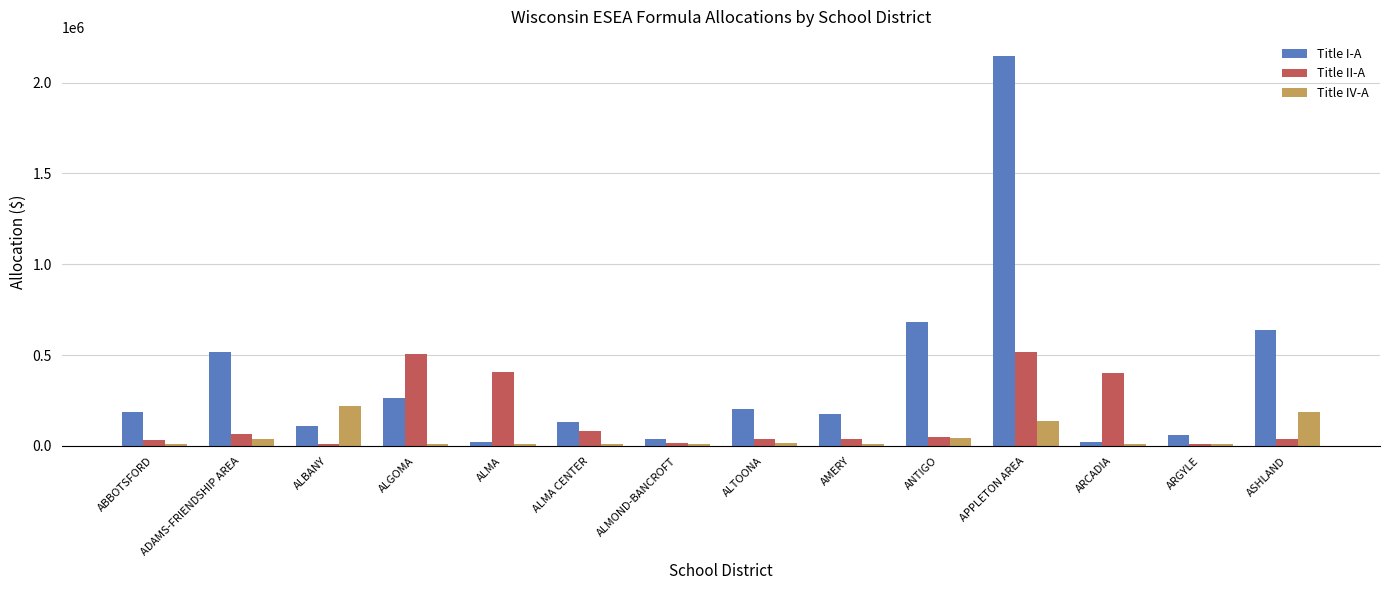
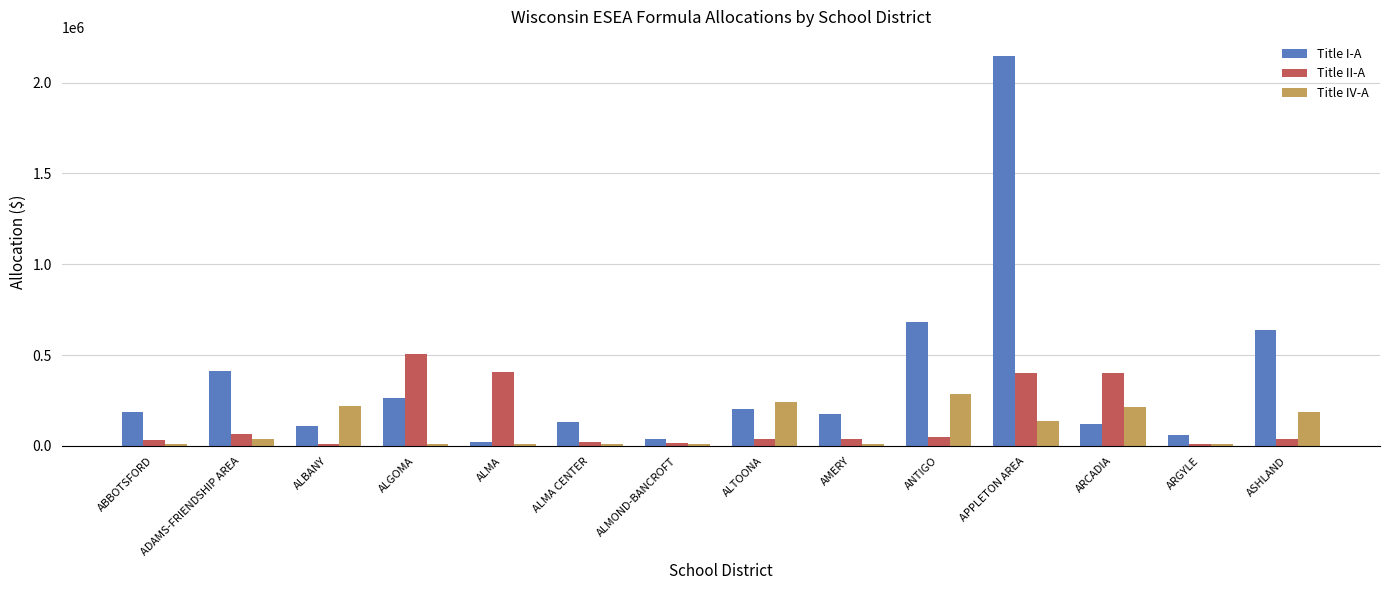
Title I-A, ADAMS-FRIENDSHIP AREA: 520000 -> 410000
Title II-A, ALMA CENTER: 80000 -> 20000
Title IV-A, ALTOONA: 10000 -> 240000
Title IV-A, ANTIGO: 50000 -> 290000
Title II-A, APPLETON AREA: 520000 -> 400000
Title I-A, ARCADIA: 20000 -> 120000
Title IV-A, ARCADIA: 10000 -> 210000
